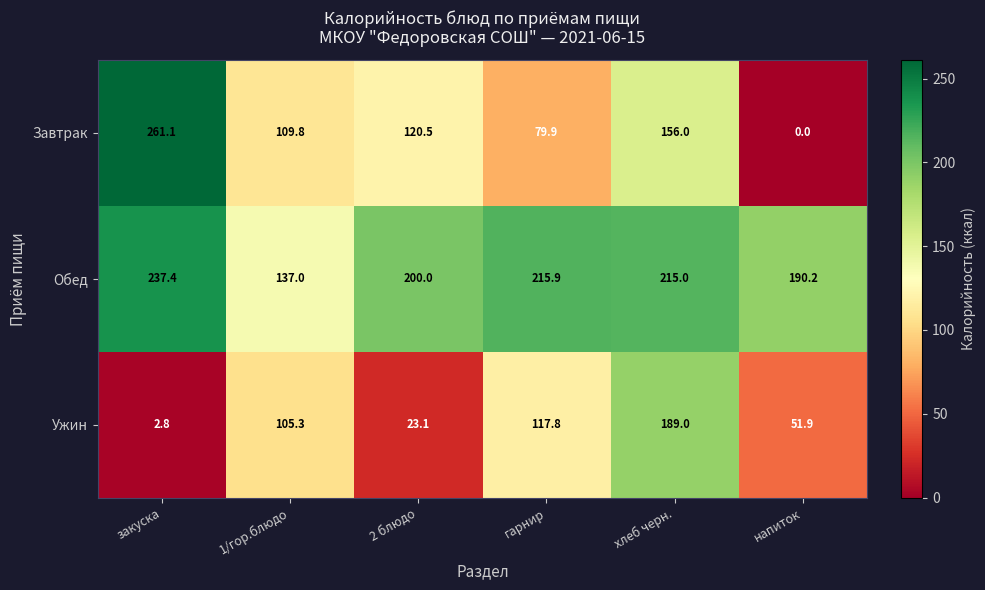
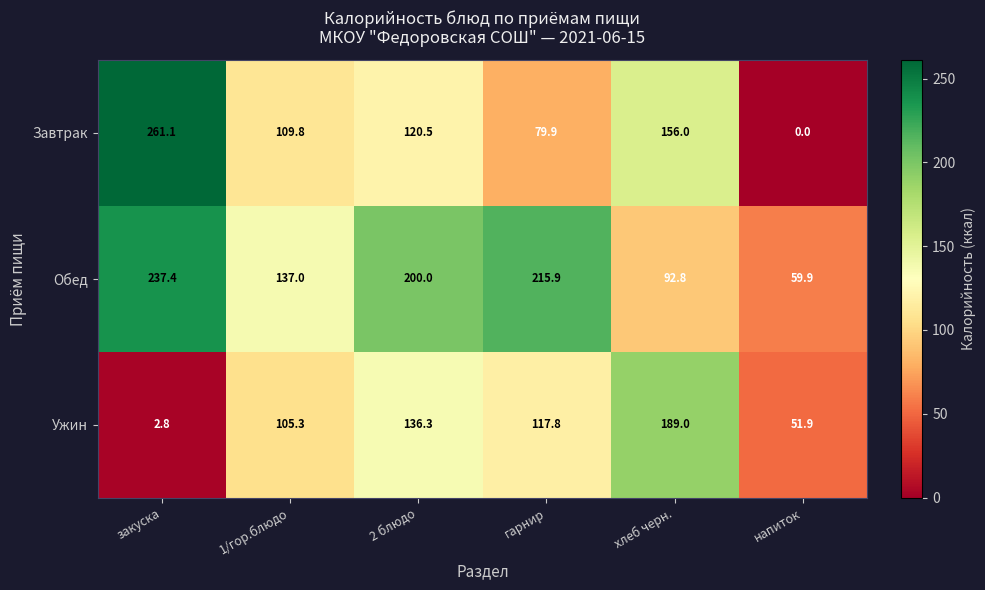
Обед, хлеб черн.: 215.0 -> 92.8
Обед, напиток: 190.2 -> 59.9
Ужин, 2 блюдо: 23.1 -> 136.3
